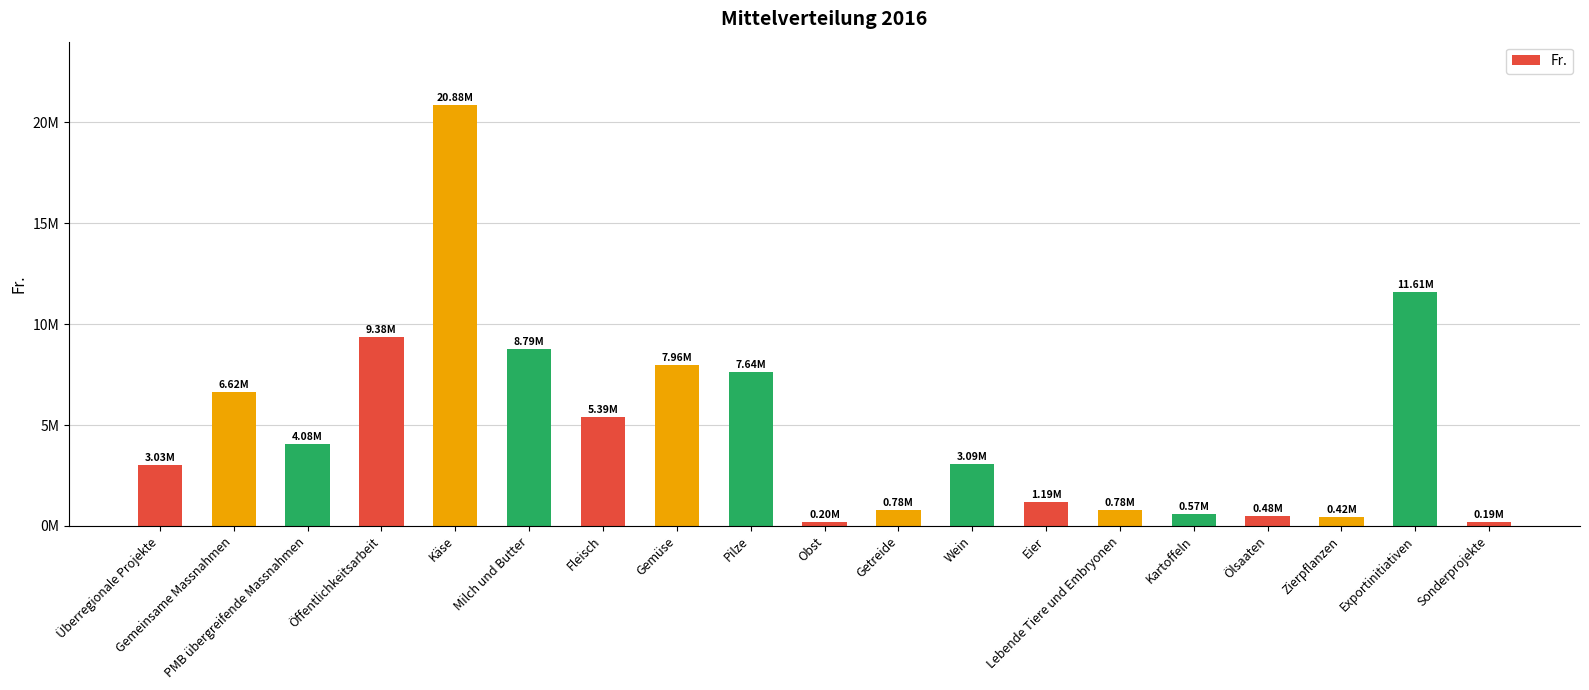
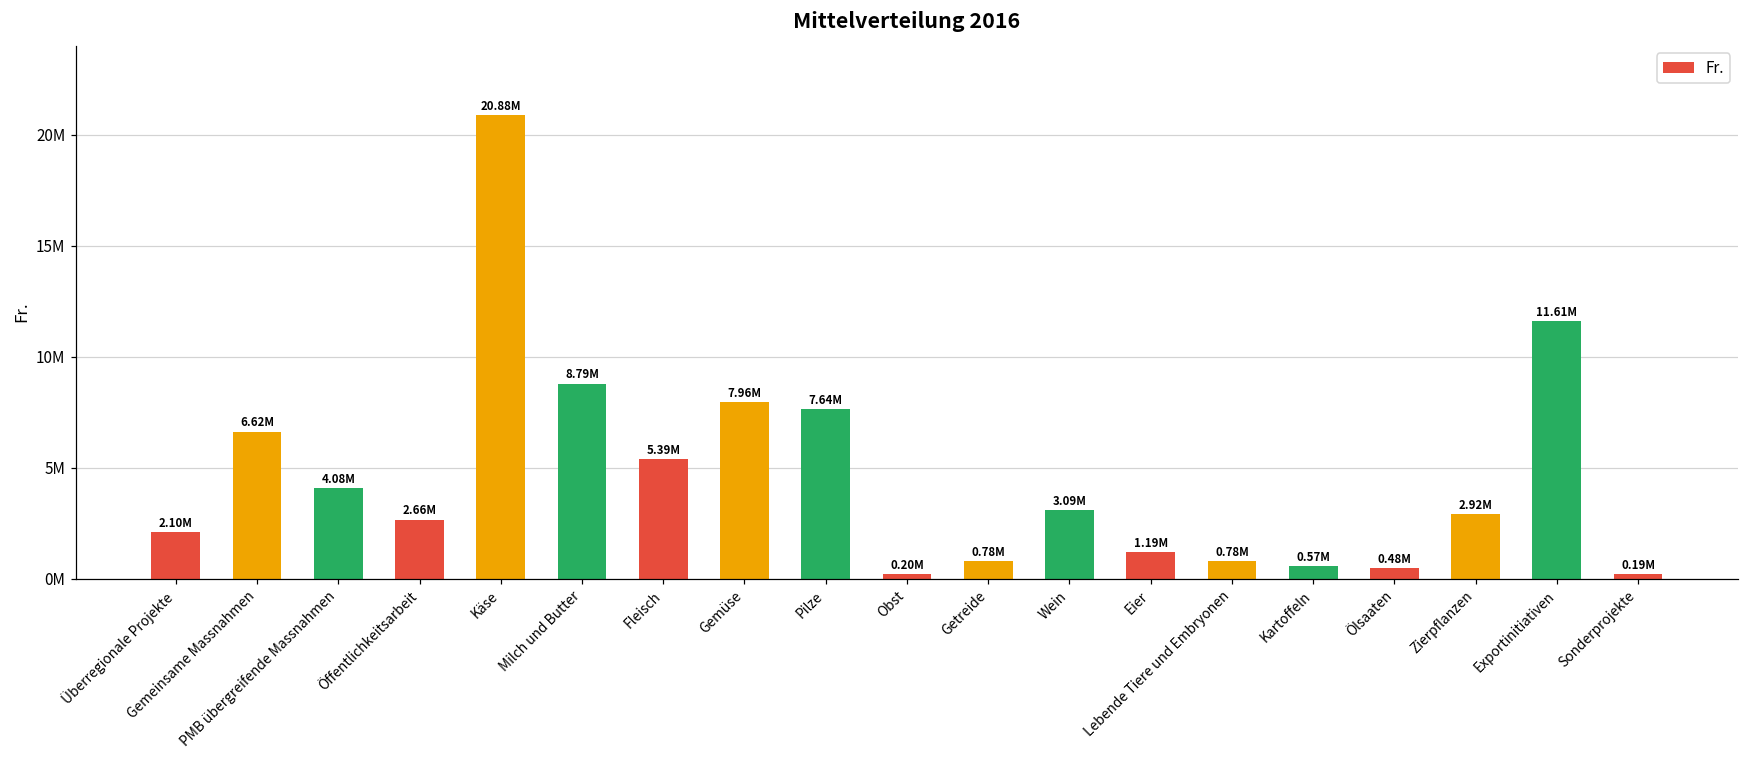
Überregionale Projekte: 3.03M -> 2.10M
Öffentlichkeitsarbeit: 9.38M -> 2.66M
Zierpflanzen: 0.42M -> 2.92M
